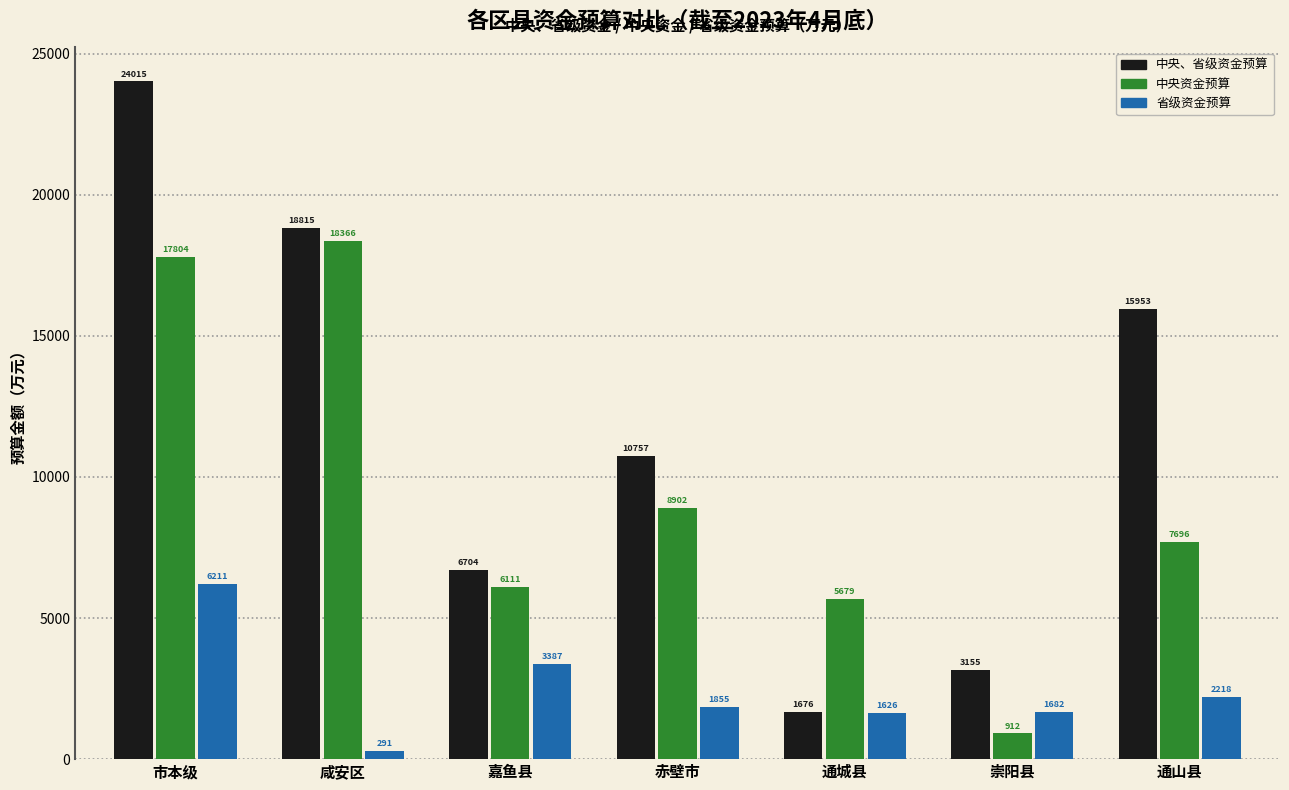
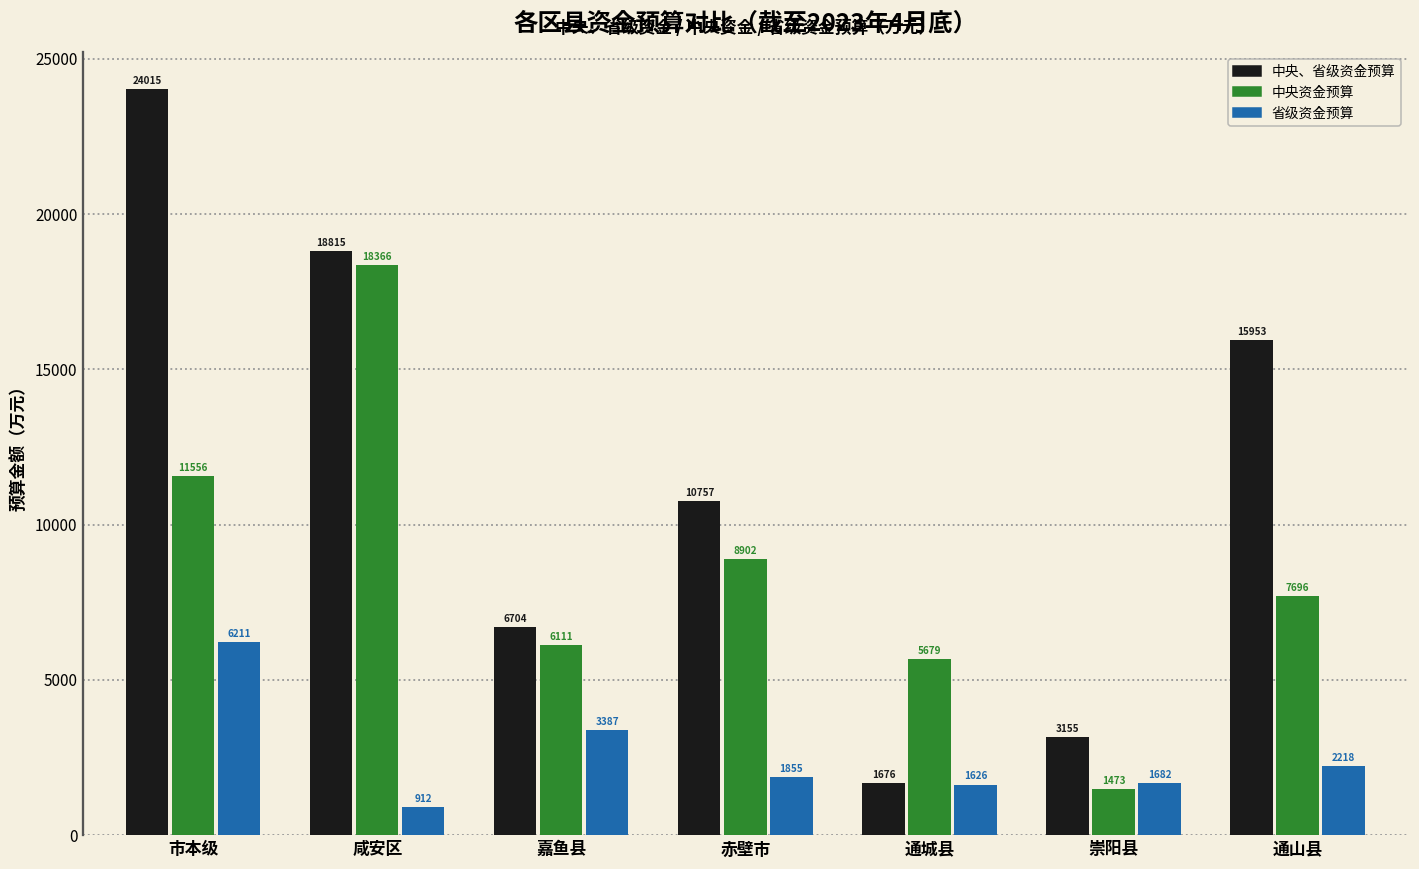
中央资金预算, 市本级: 17804 -> 11556
省级资金预算, 咸安区: 291 -> 912
中央资金预算, 崇阳县: 912 -> 1473
